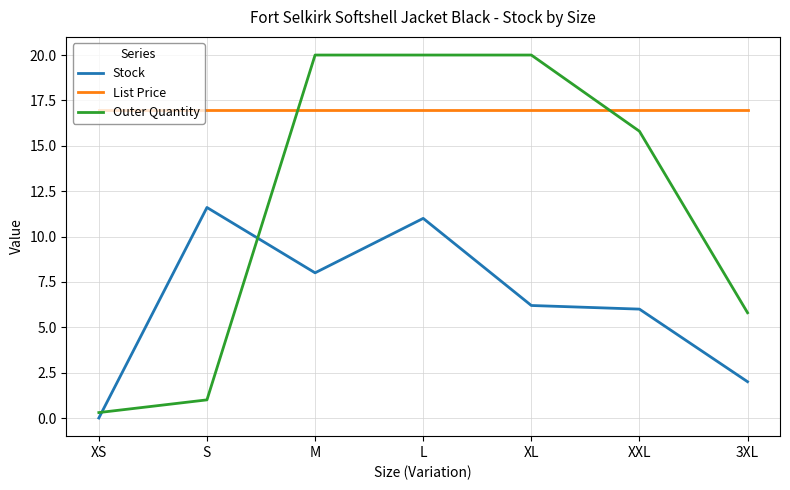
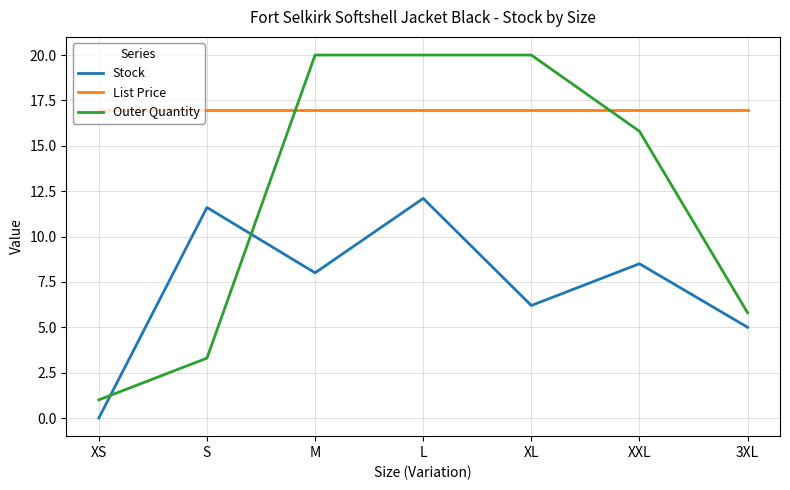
Outer Quantity, XS: 0.3 -> 1.0
Outer Quantity, S: 1.0 -> 3.3
Stock, L: 11.0 -> 12.1
Stock, XXL: 6.0 -> 8.5
Stock, 3XL: 2 -> 5
